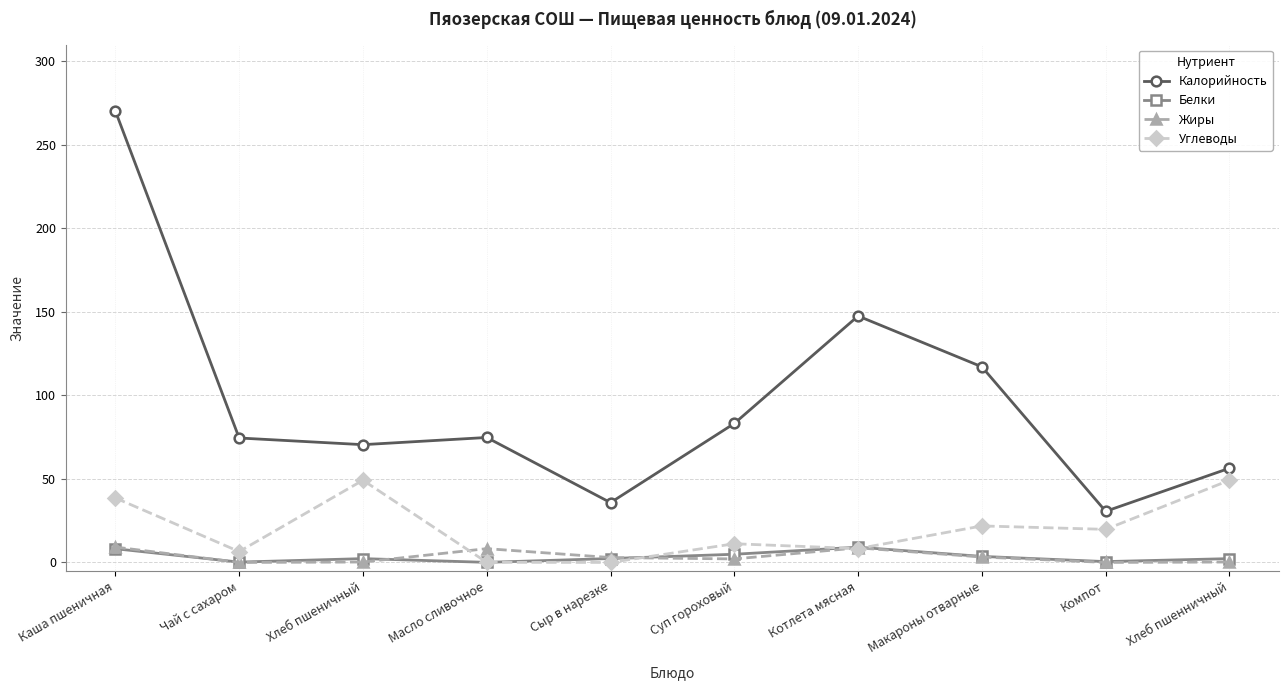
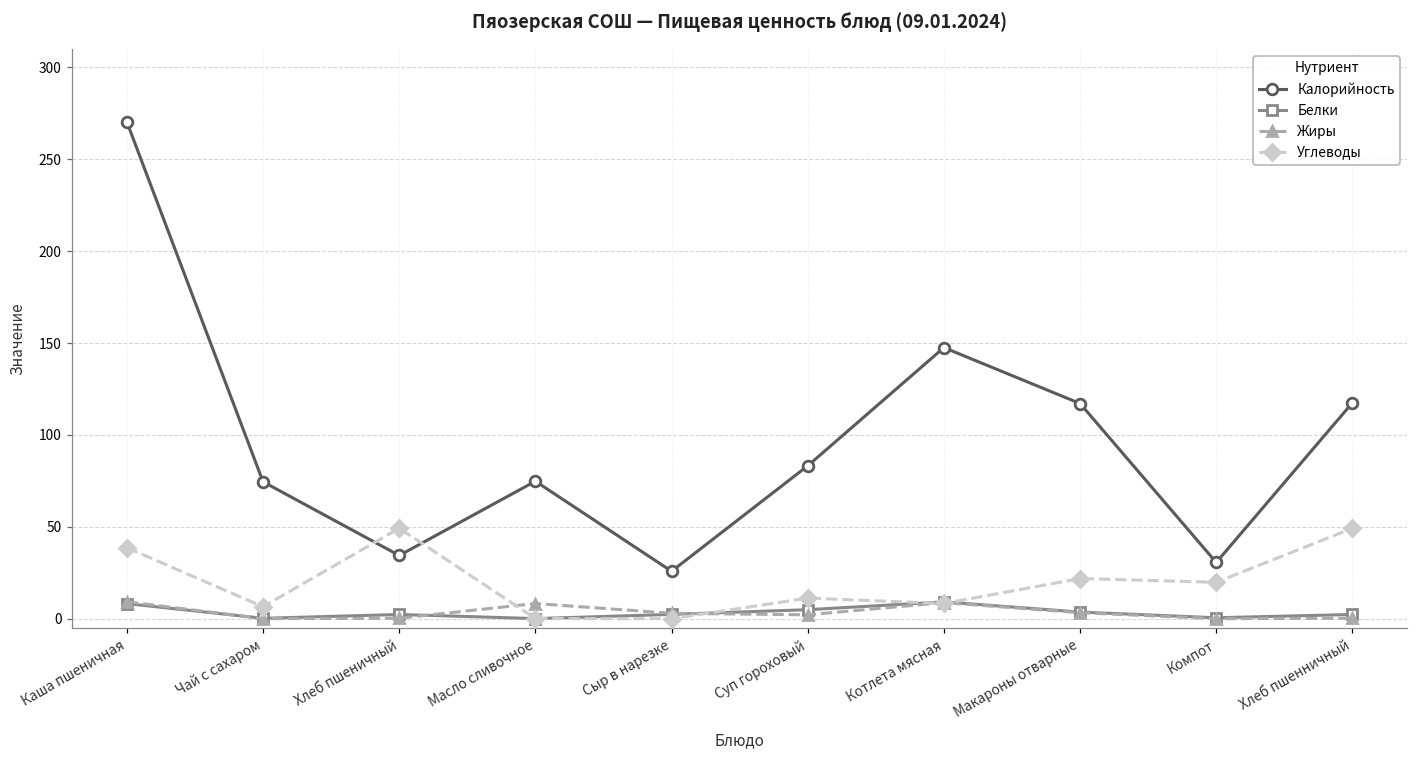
Калорийность, Хлеб пшеничный: 71 -> 34
Калорийность, Сыр в нарезке: 36 -> 26
Калорийность, Хлеб пшенничный: 56 -> 118
